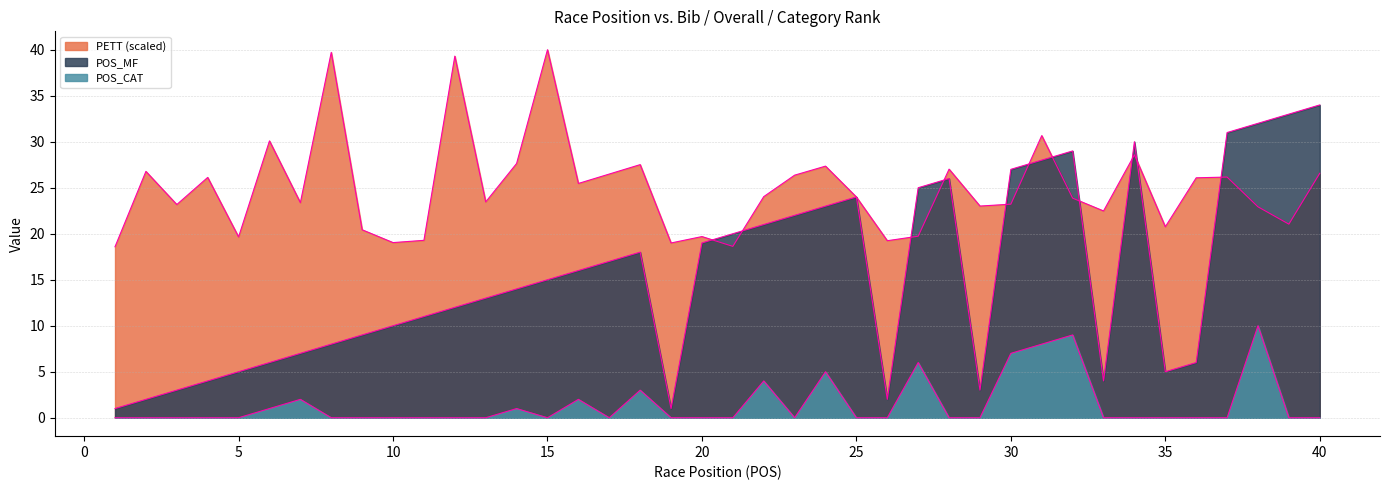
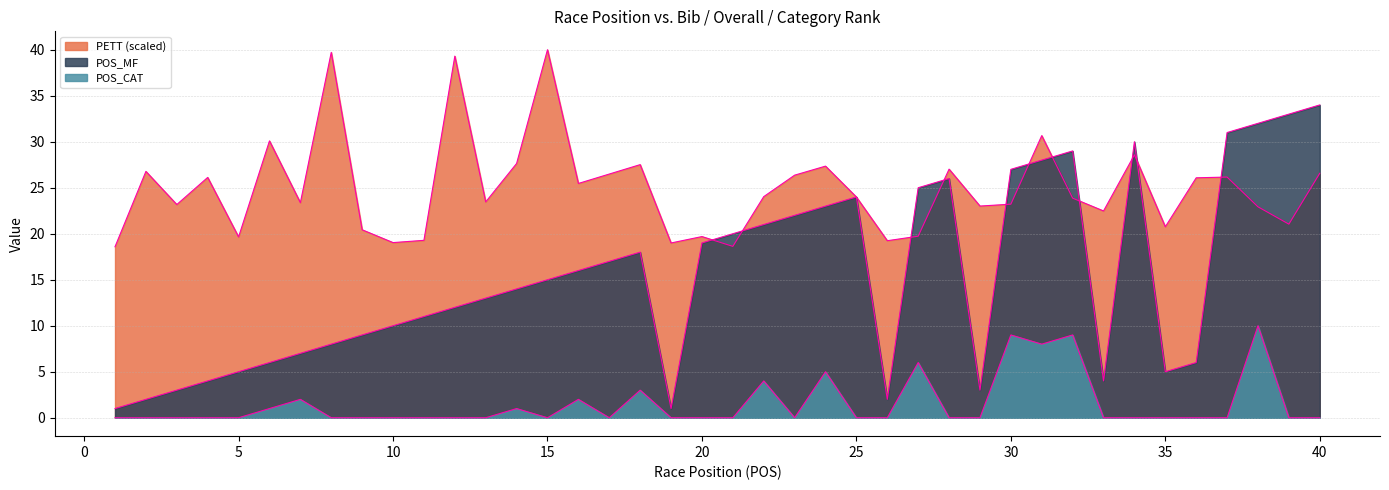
POS_CAT, 30: 7 -> 9
